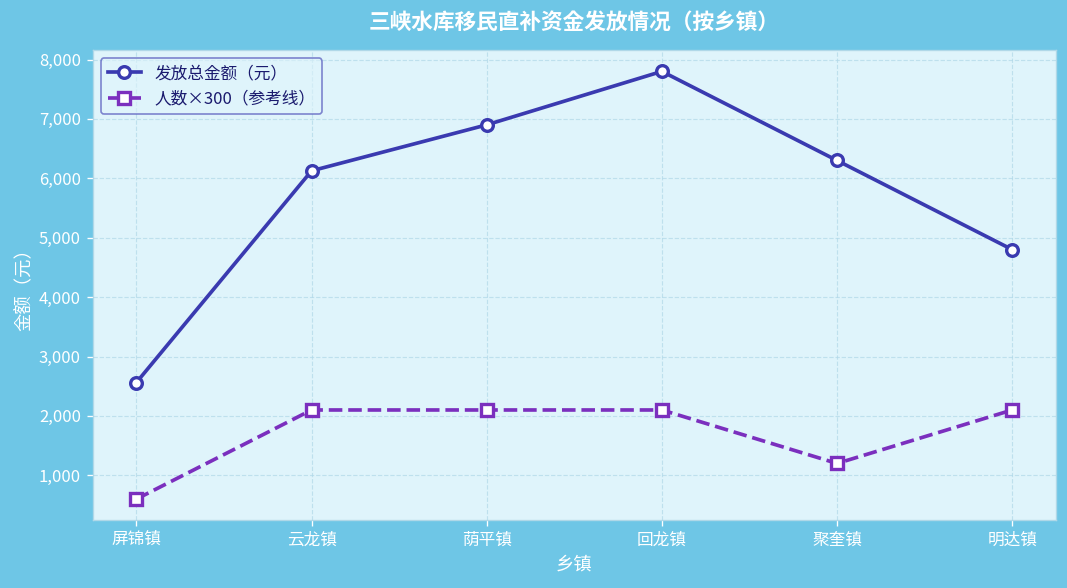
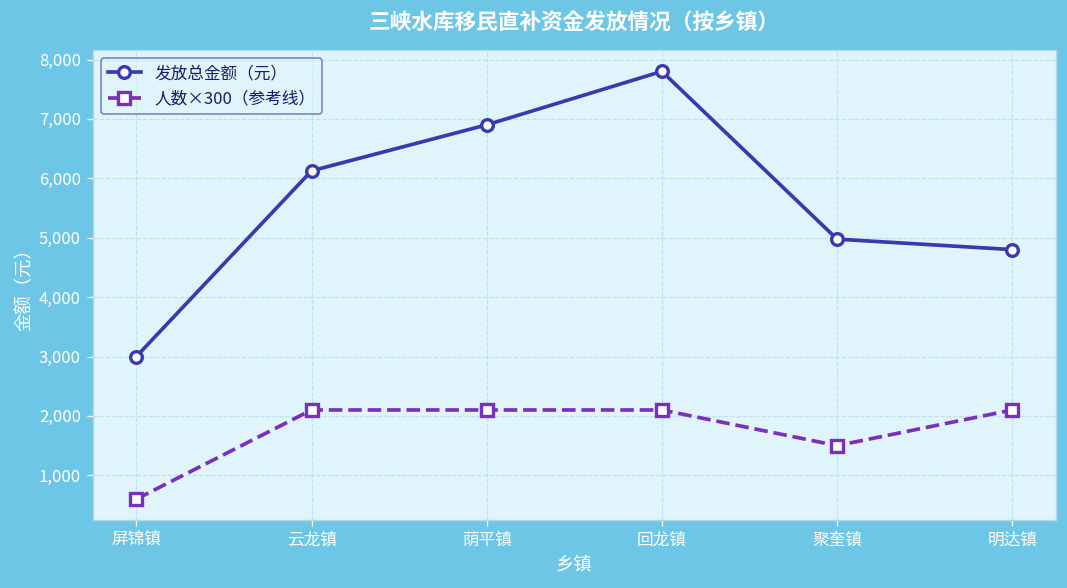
发放总金额（元）, 屏锦镇: 2,600 -> 3,000
发放总金额（元）, 聚奎镇: 6,300 -> 5,000
人数×300（参考线）, 聚奎镇: 1,200 -> 1,500
